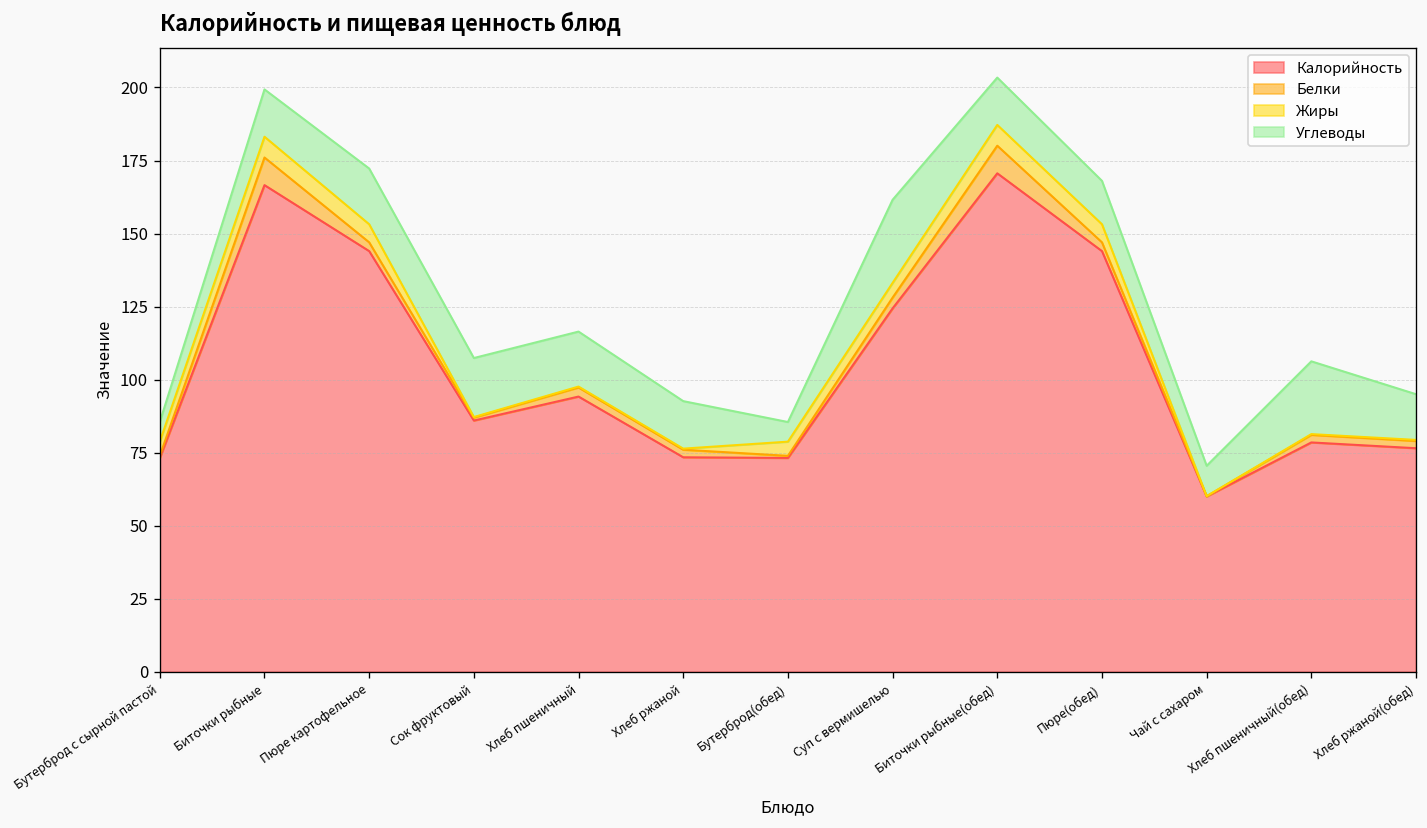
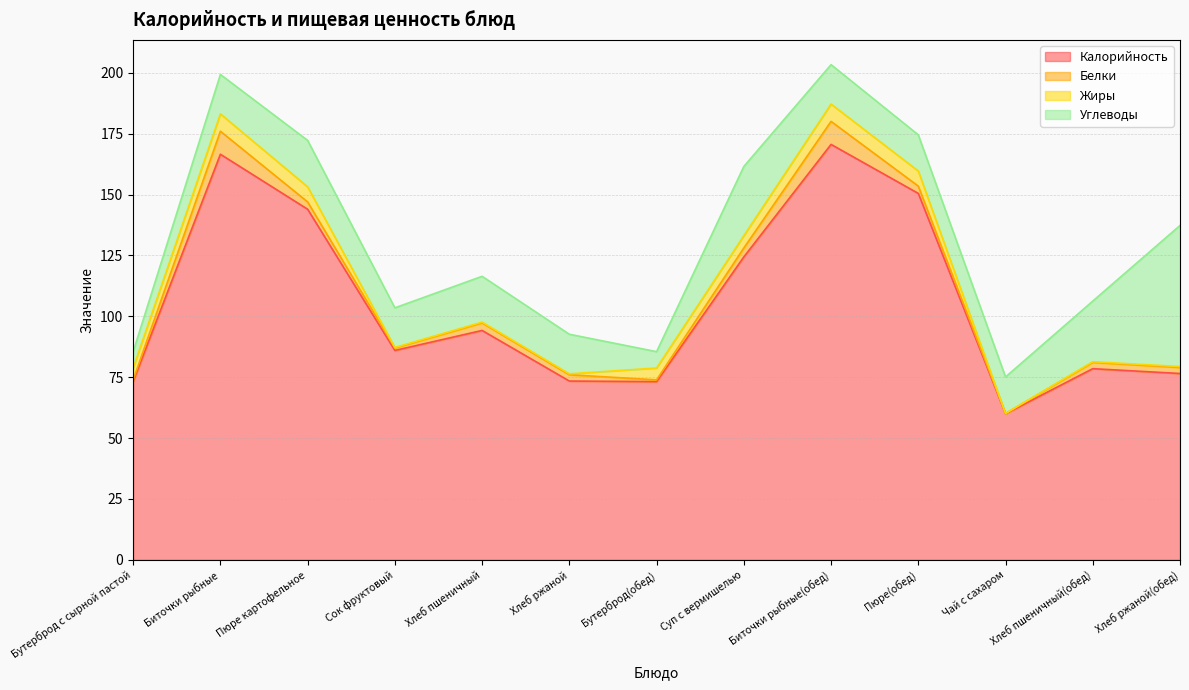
Углеводы, Сок фруктовый: 20 -> 16
Калорийность, Пюре(обед): 144 -> 151
Углеводы, Чай с сахаром: 10 -> 15
Углеводы, Хлеб ржаной(обед): 16 -> 58
